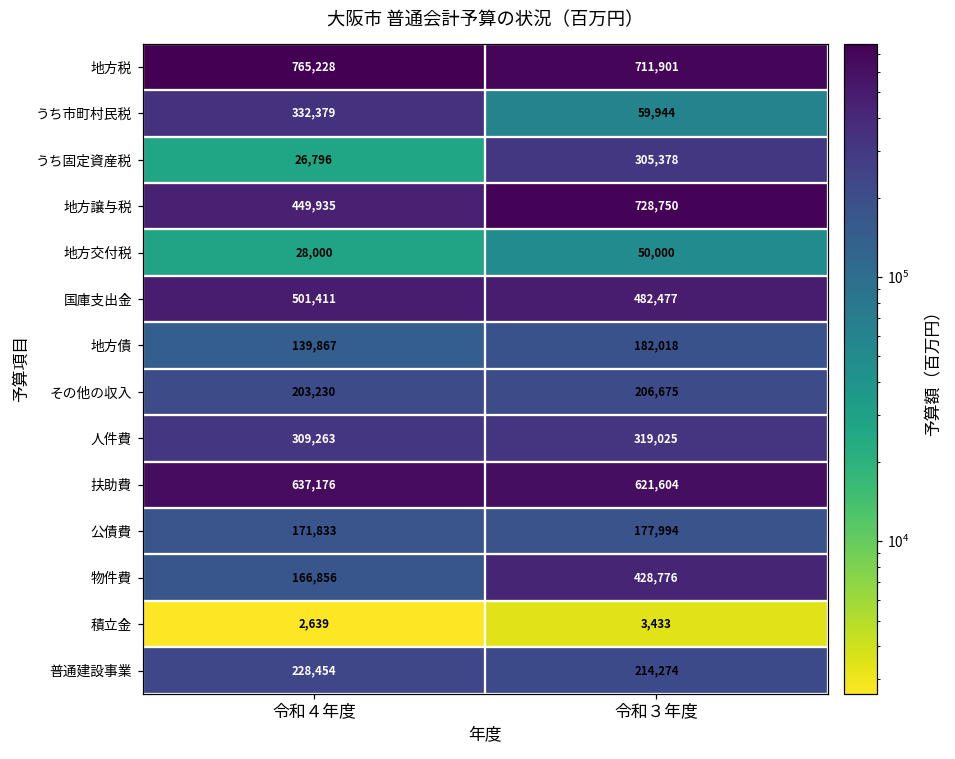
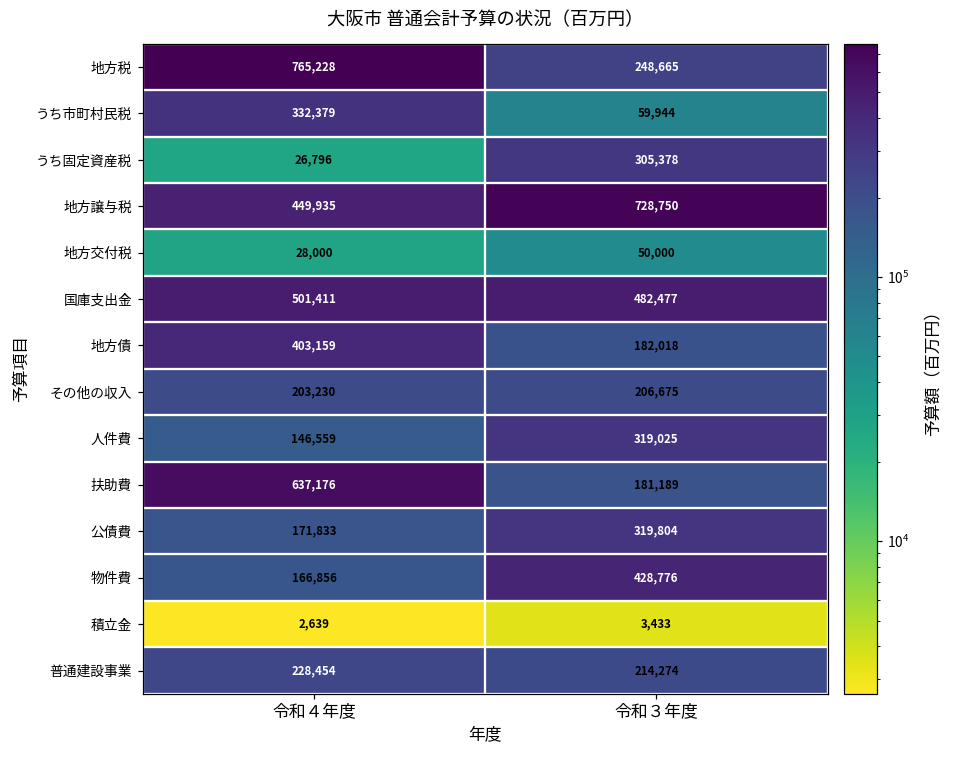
地方税, 令和３年度: 711,901 -> 248,665
地方債, 令和４年度: 139,867 -> 403,159
人件費, 令和４年度: 309,263 -> 146,559
扶助費, 令和３年度: 621,604 -> 181,189
公債費, 令和３年度: 177,994 -> 319,804
